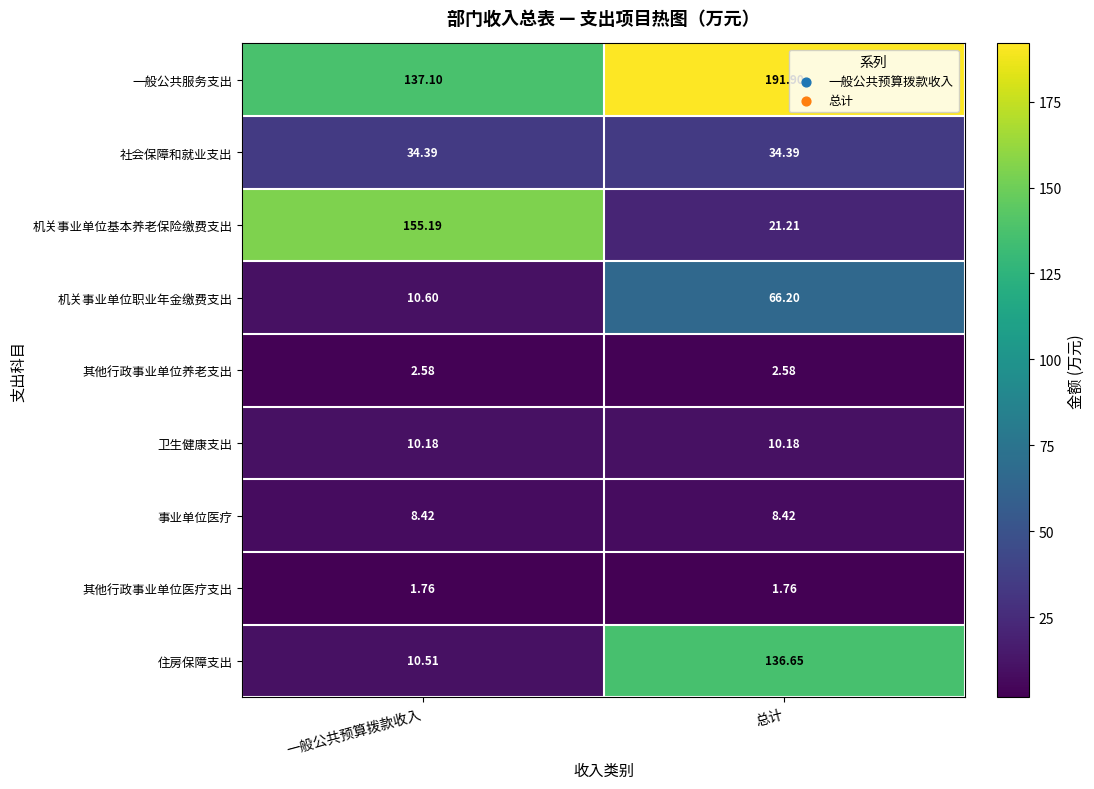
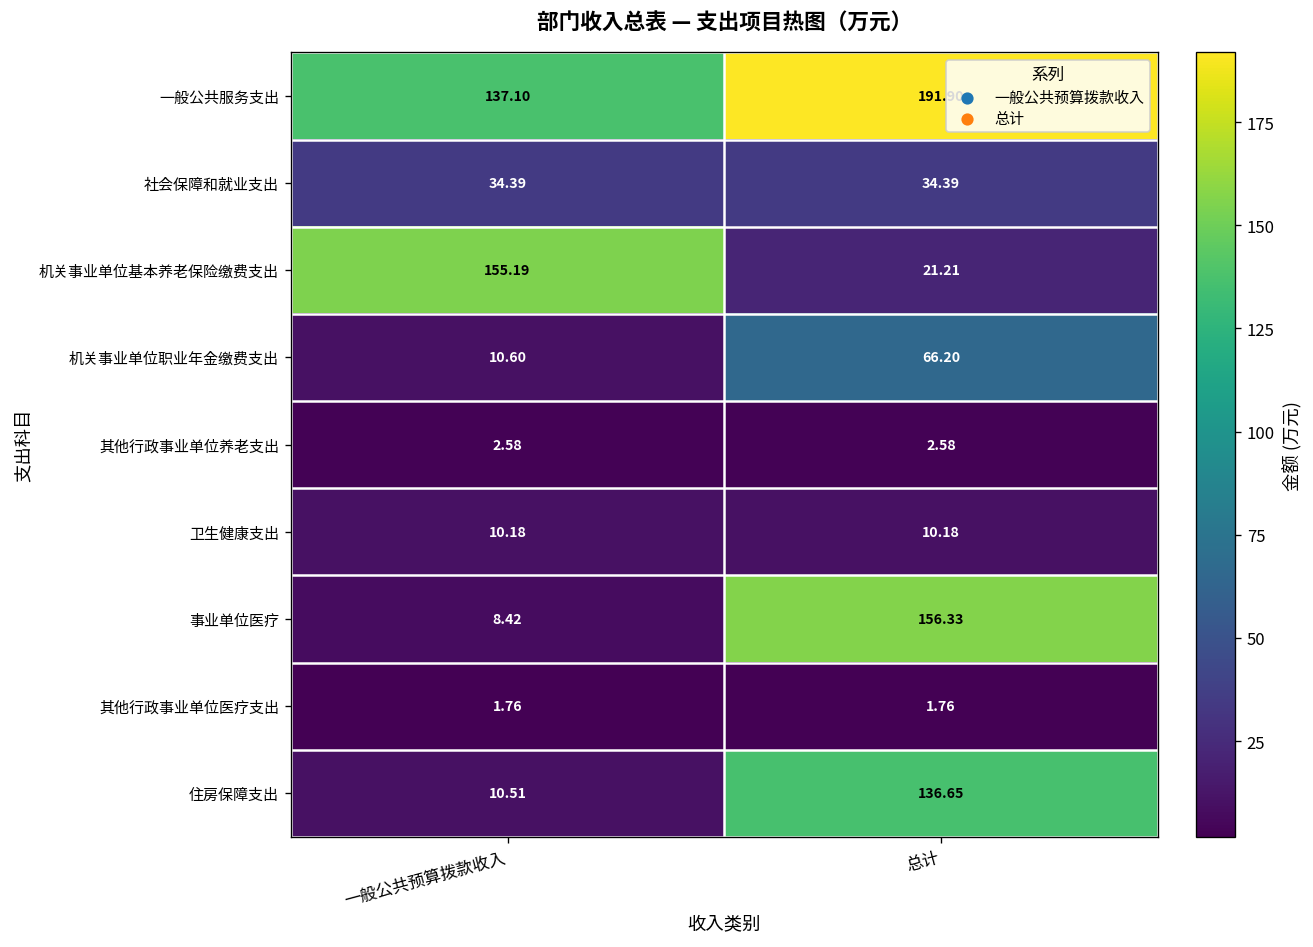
事业单位医疗, 总计: 8.42 -> 156.33
